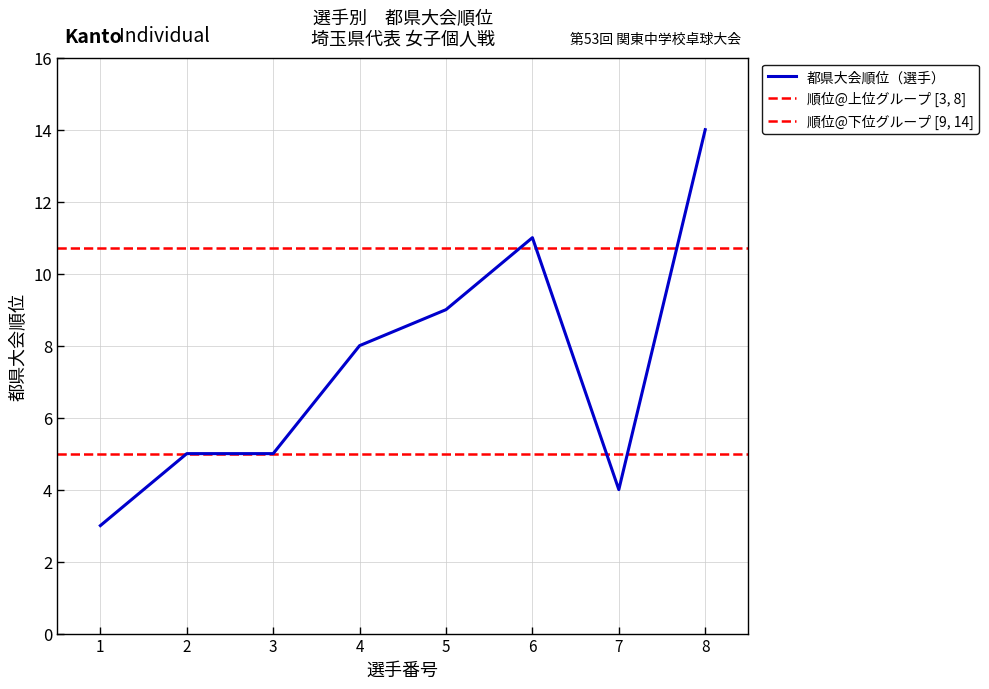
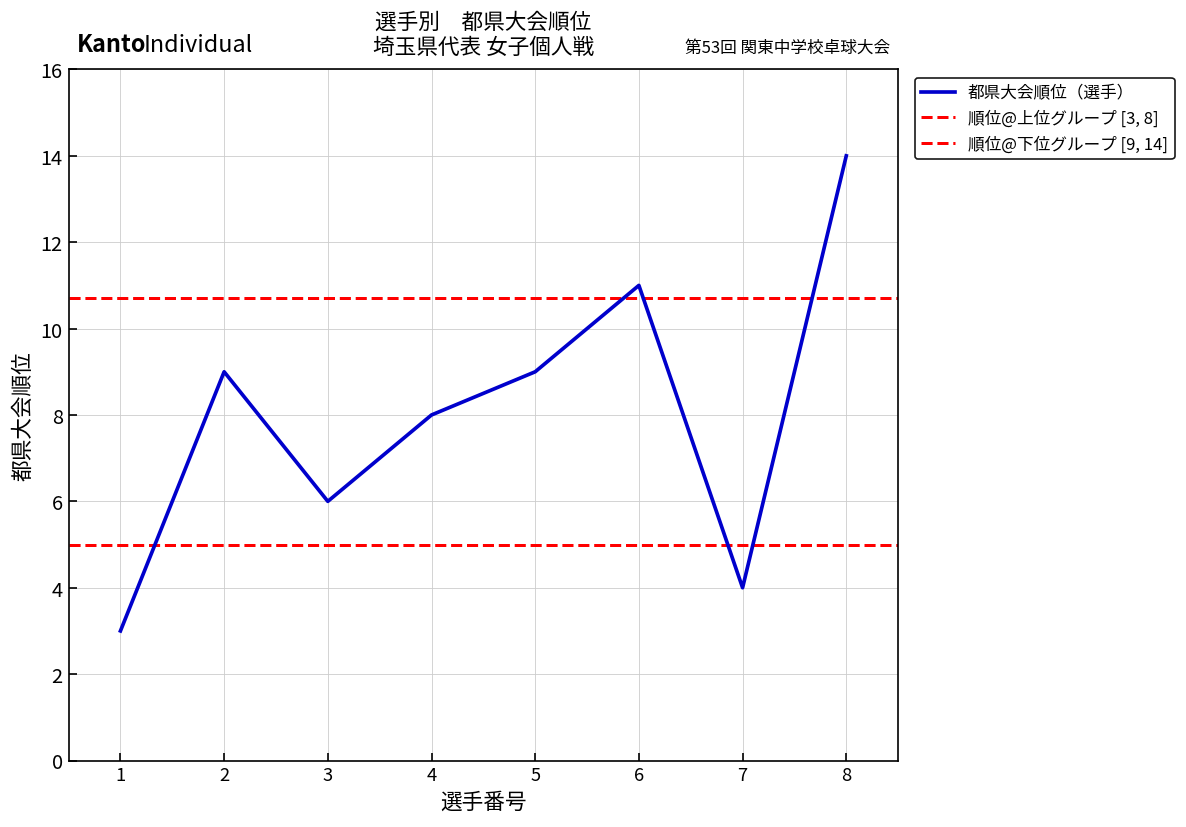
2: 5 -> 9
3: 5 -> 6
